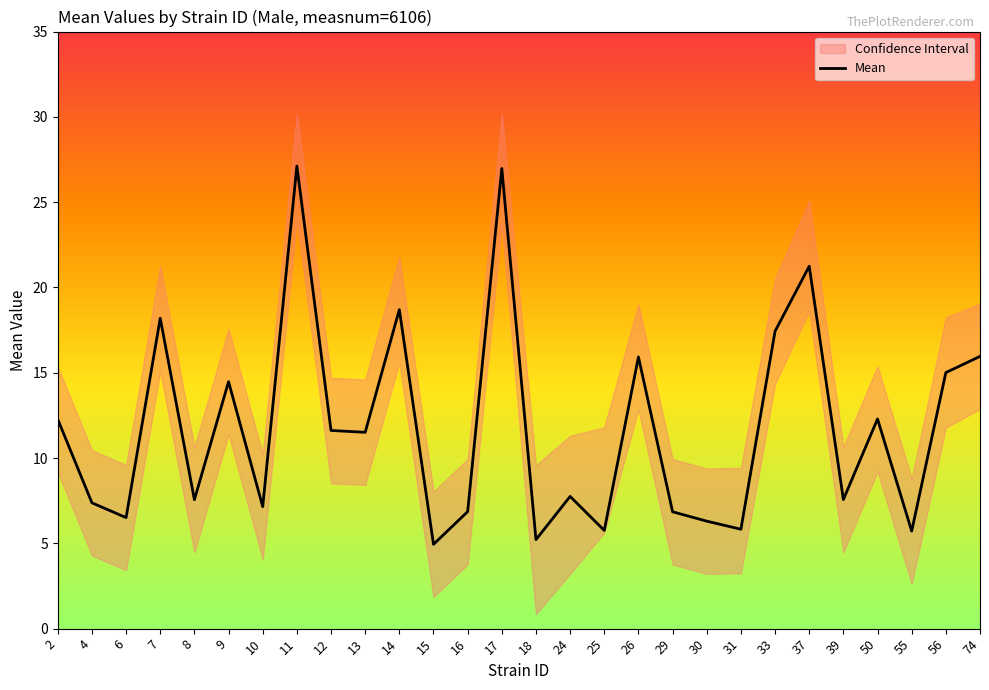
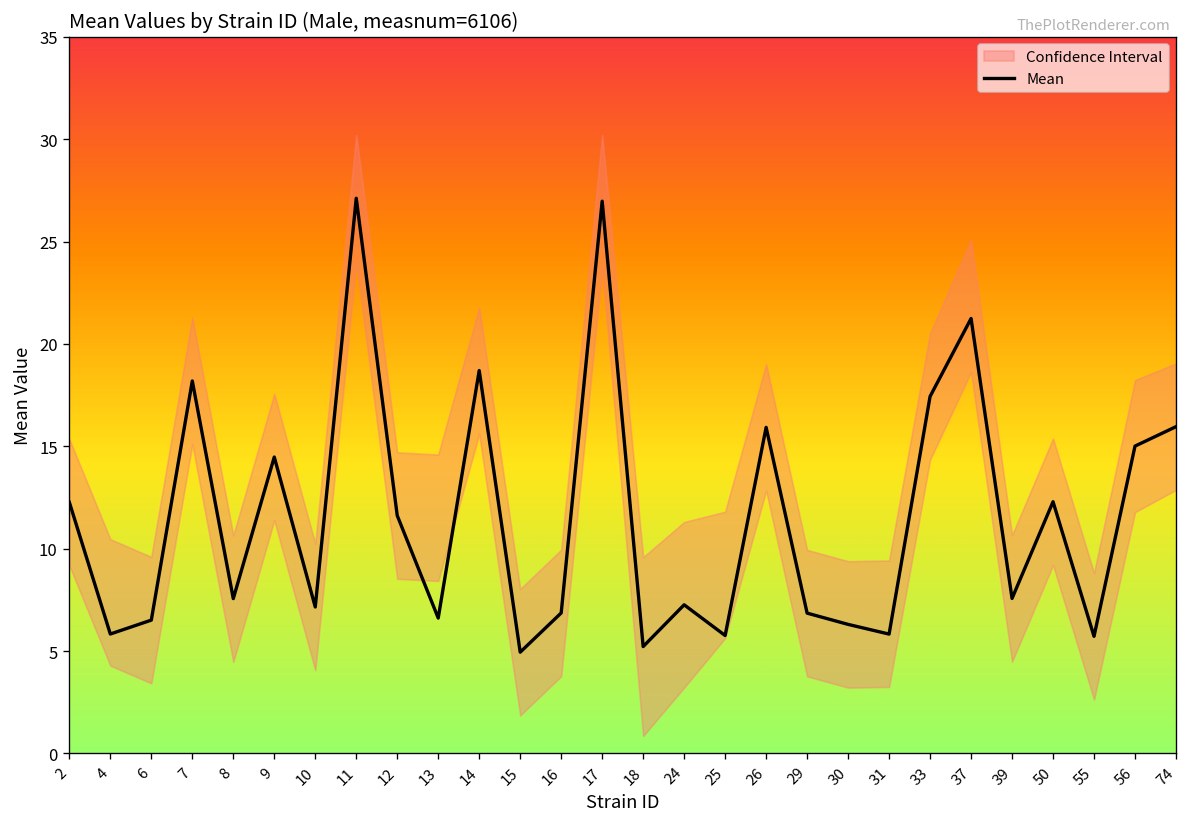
Mean, 4: 7.4 -> 5.8
Mean, 13: 11.5 -> 6.6
Mean, 24: 7.7 -> 7.3
